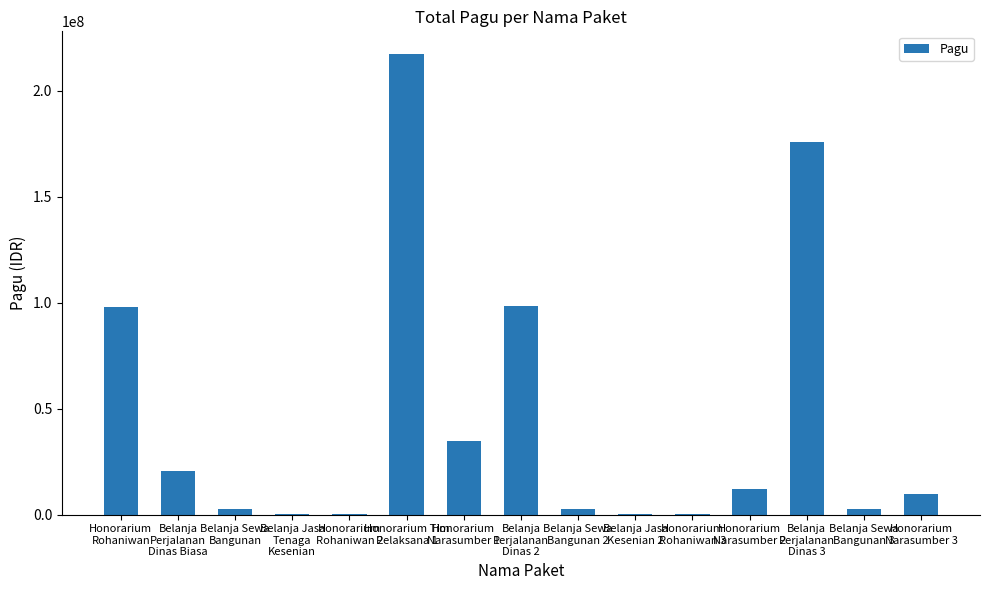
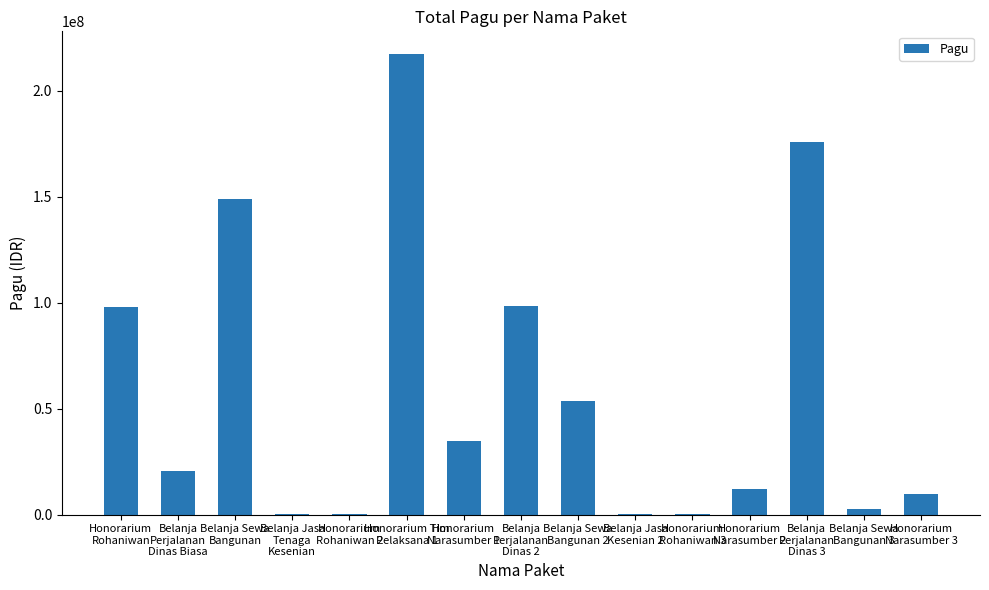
Belanja Sewa Bangunan: 3000000 -> 149000000
Belanja Sewa Bangunan 2: 3000000 -> 53000000
